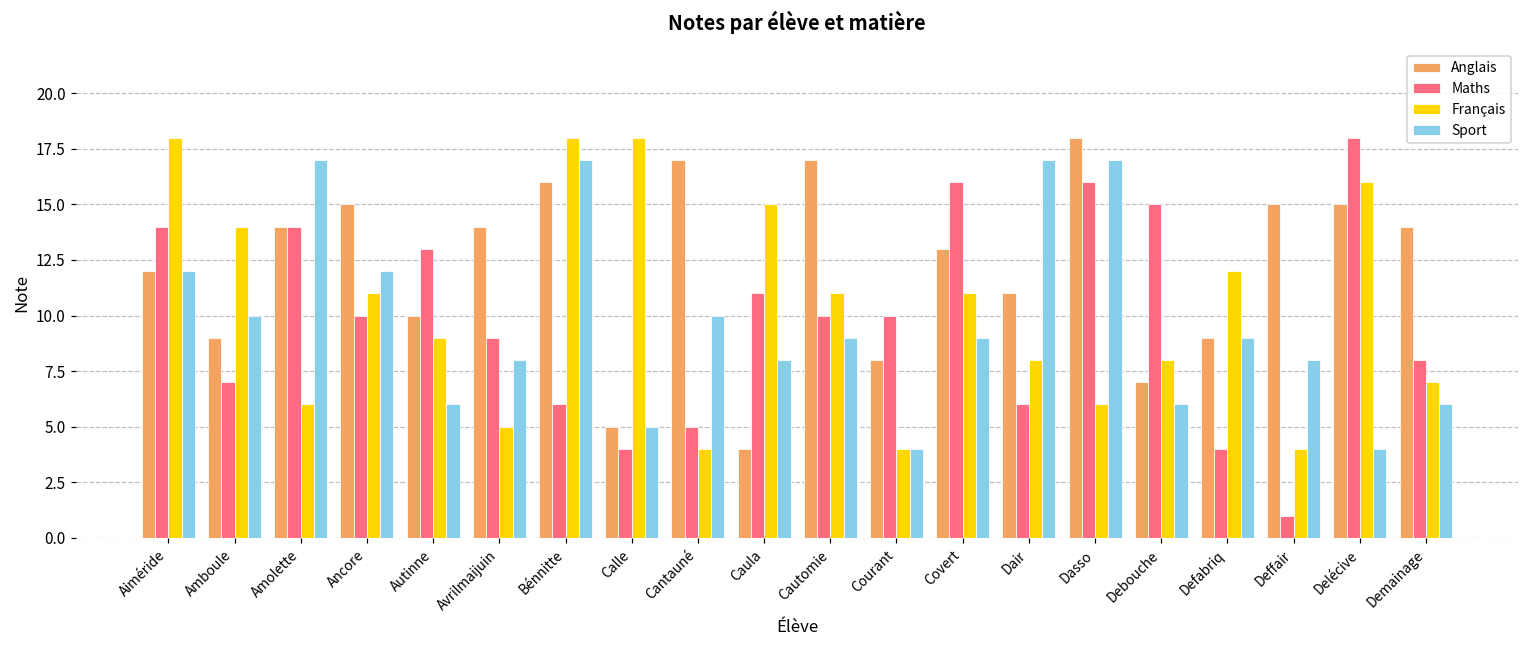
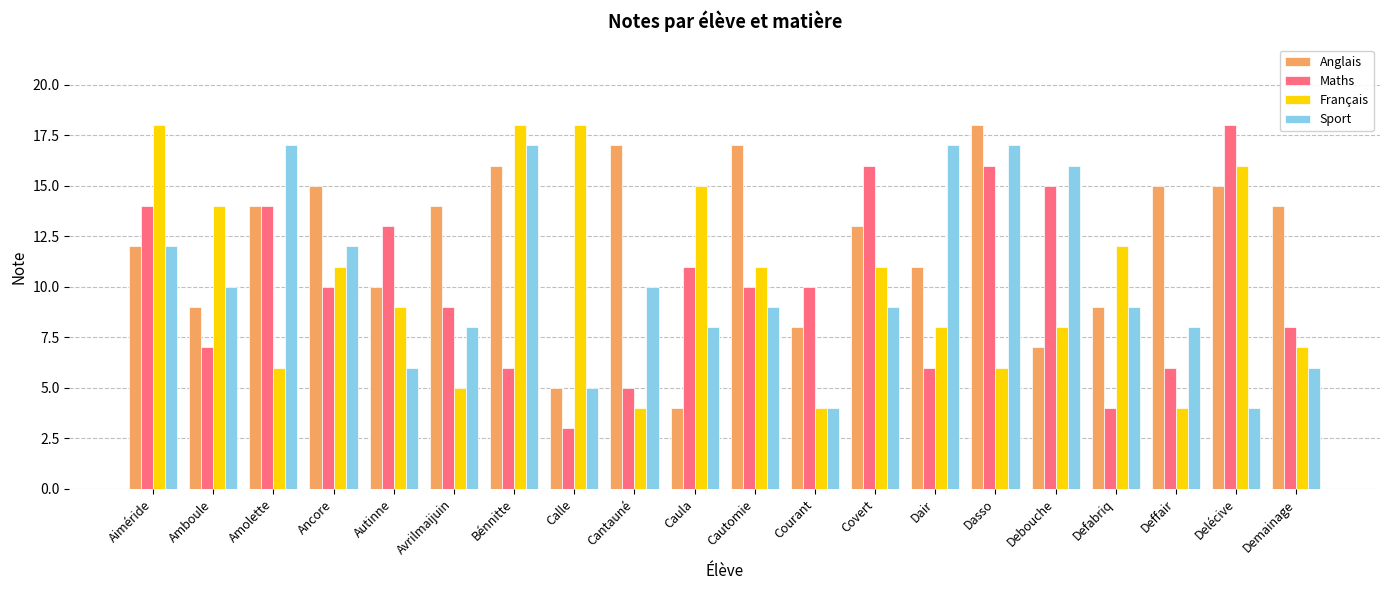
Maths, Calle: 4 -> 3
Sport, Debouche: 6 -> 16
Maths, Deffair: 1 -> 6
